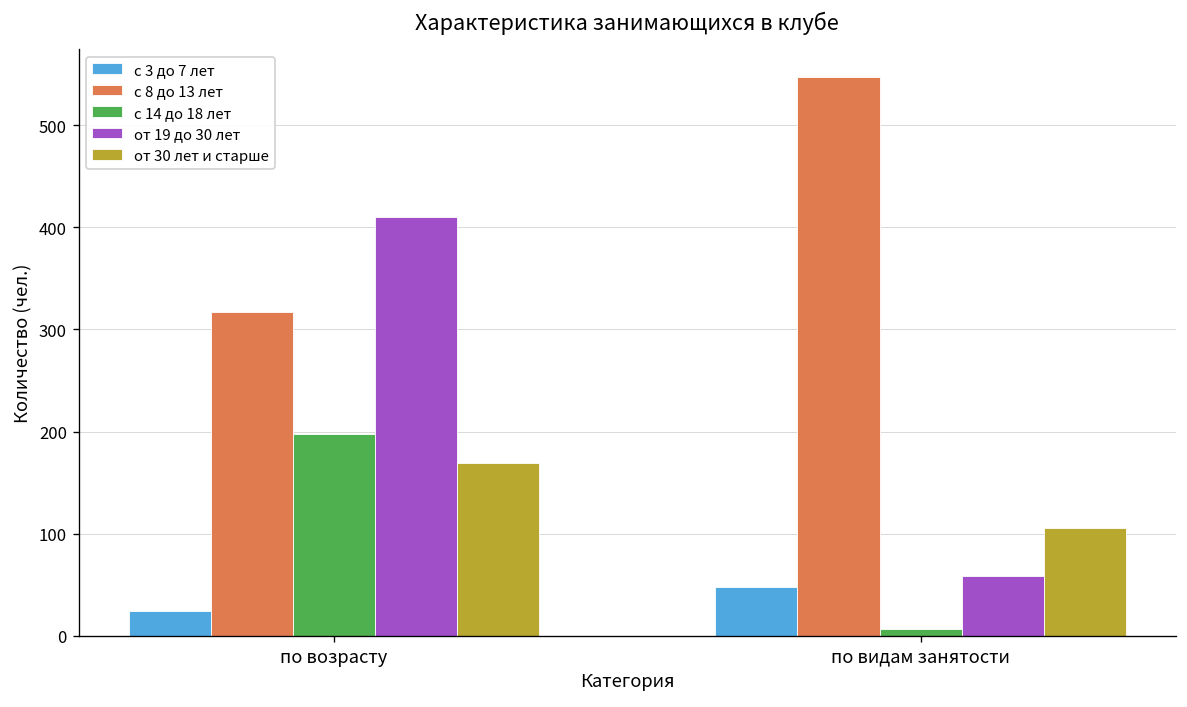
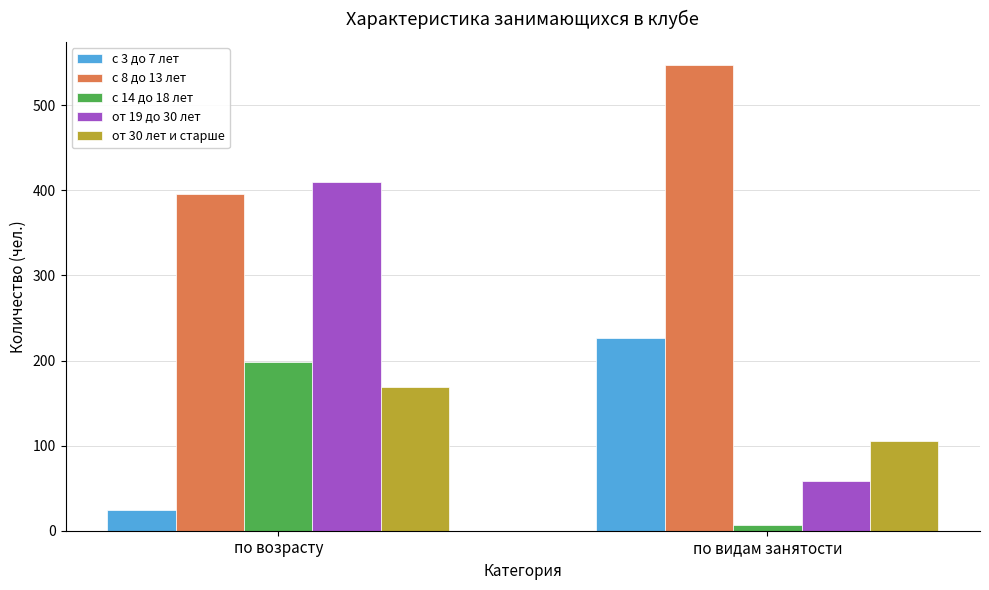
с 8 до 13 лет, по возрасту: 320 -> 400
с 3 до 7 лет, по видам занятости: 50 -> 230
